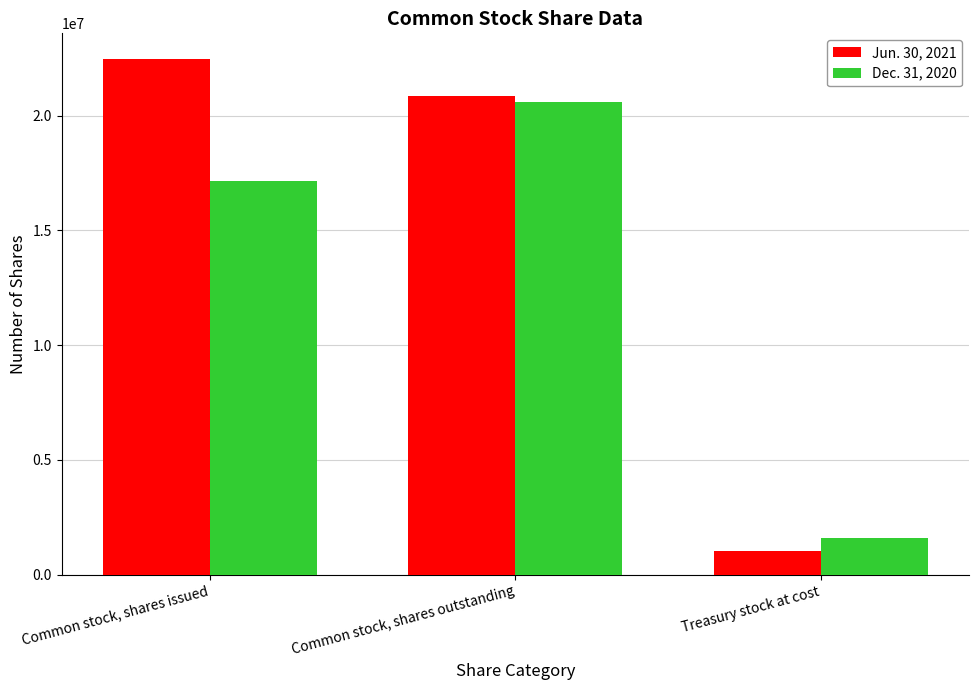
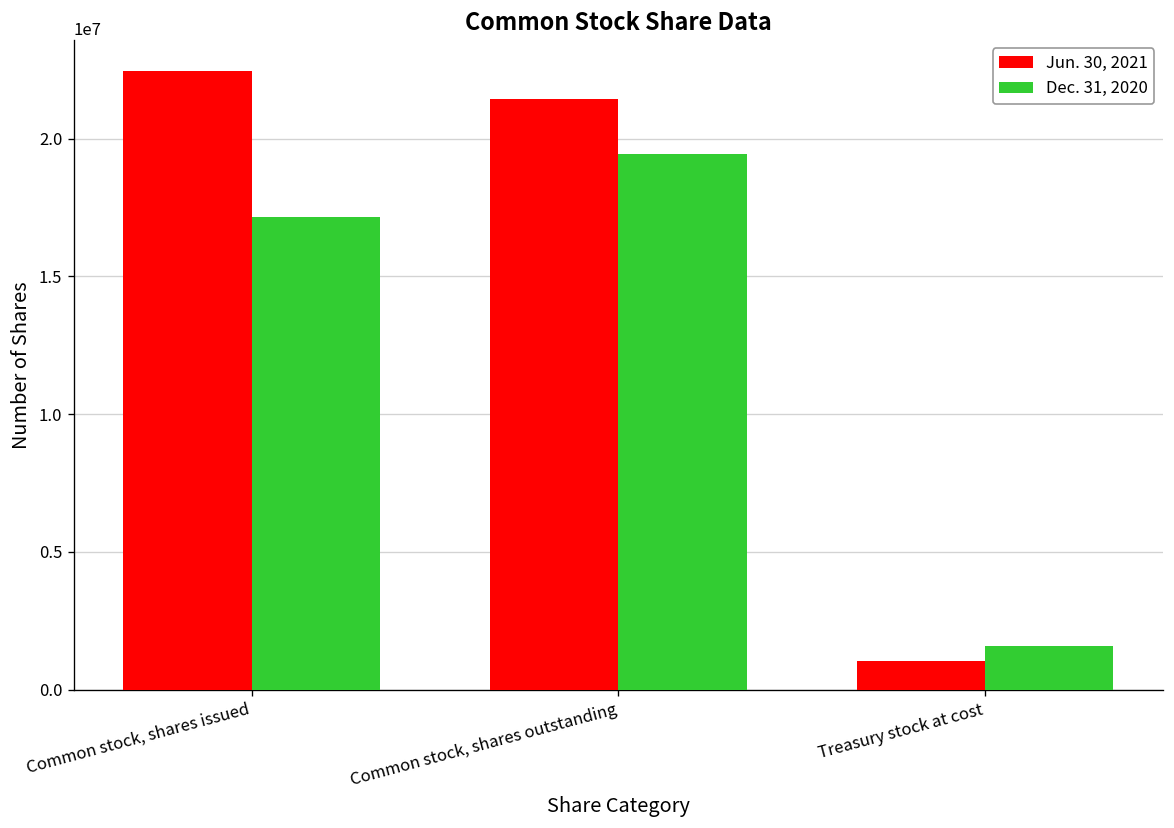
Jun. 30, 2021, Common stock, shares outstanding: 20900000 -> 21400000
Dec. 31, 2020, Common stock, shares outstanding: 20600000 -> 19400000
